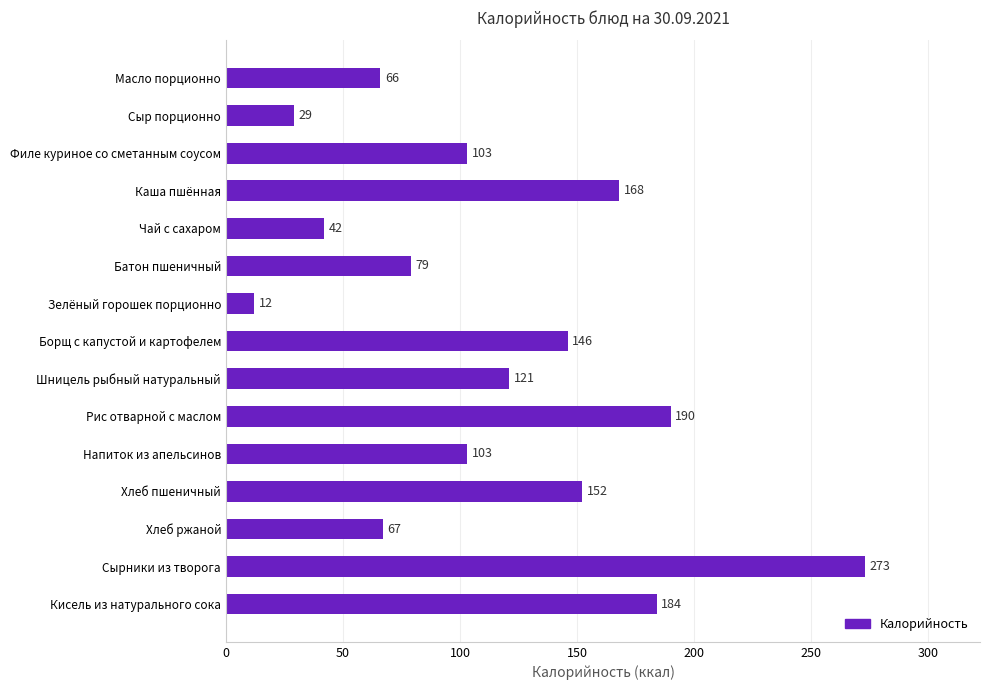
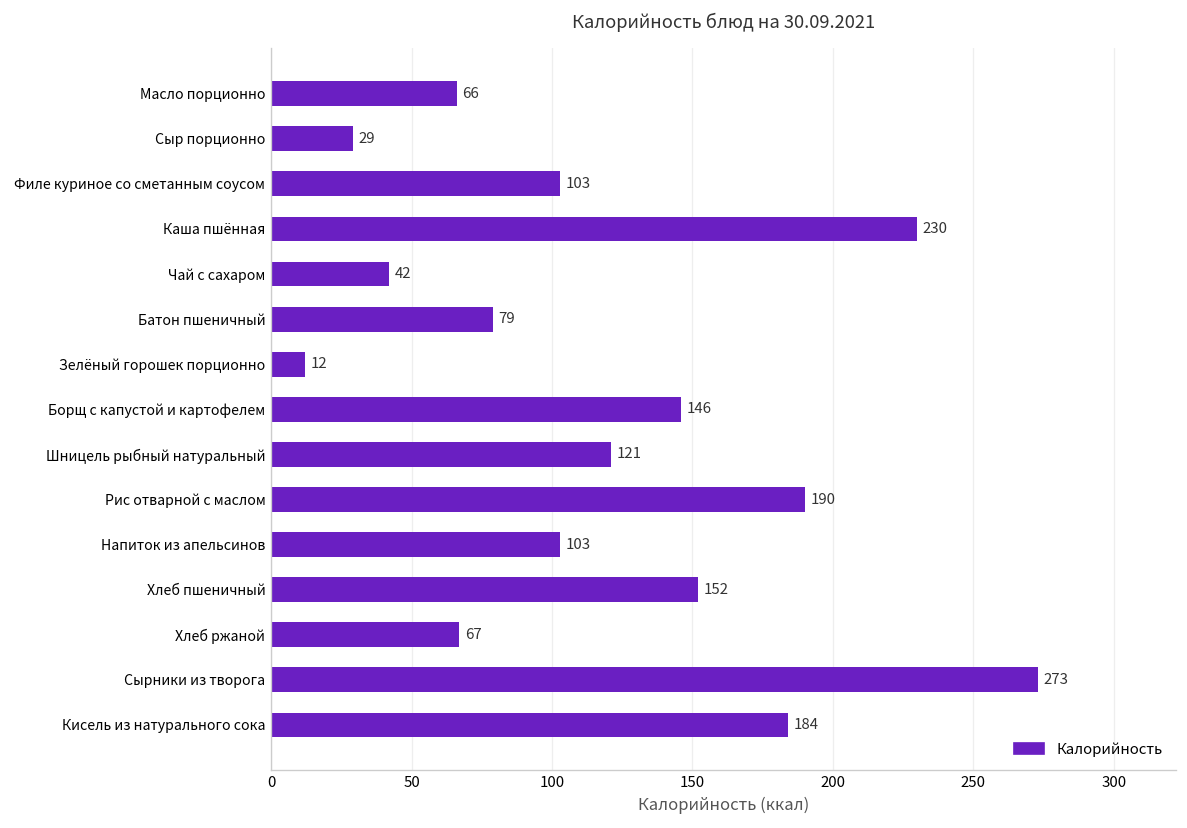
Каша пшённая: 168 -> 230
